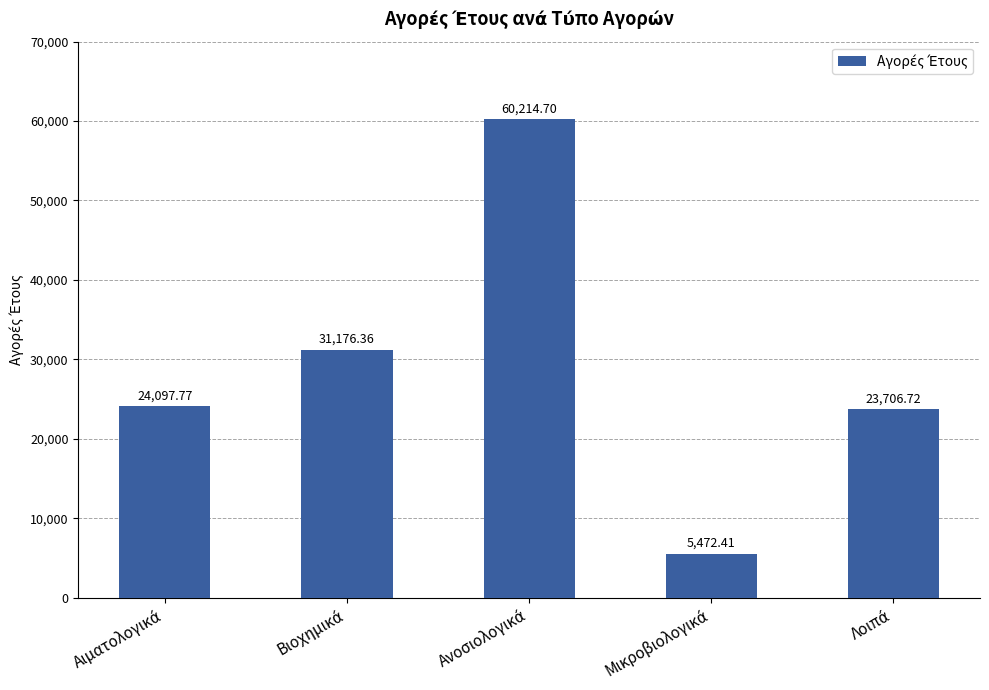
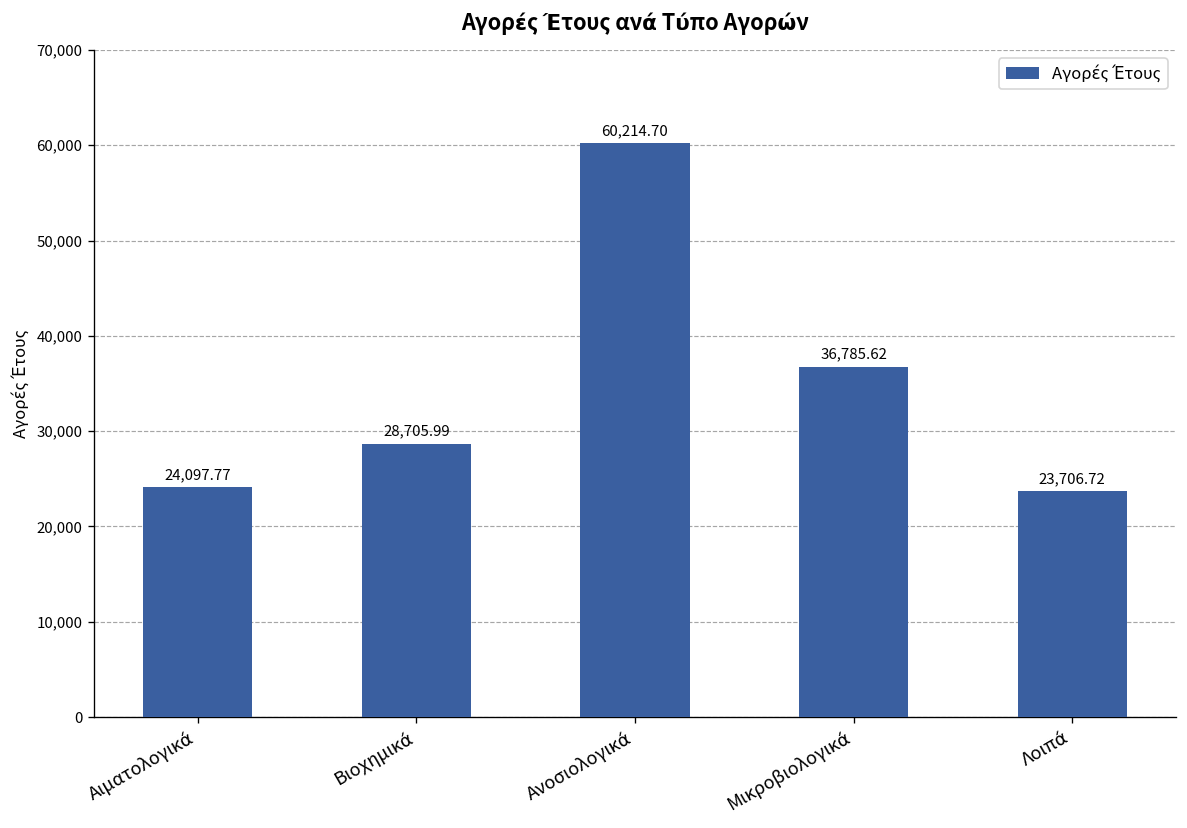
Βιοχημικά: 31,176.36 -> 28,705.99
Μικροβιολογικά: 5,472.41 -> 36,785.62
